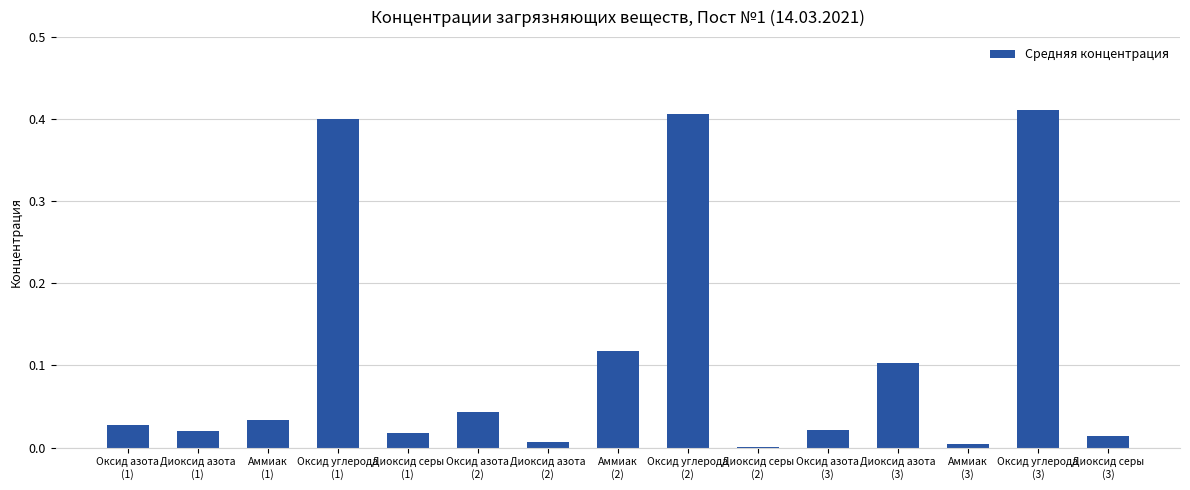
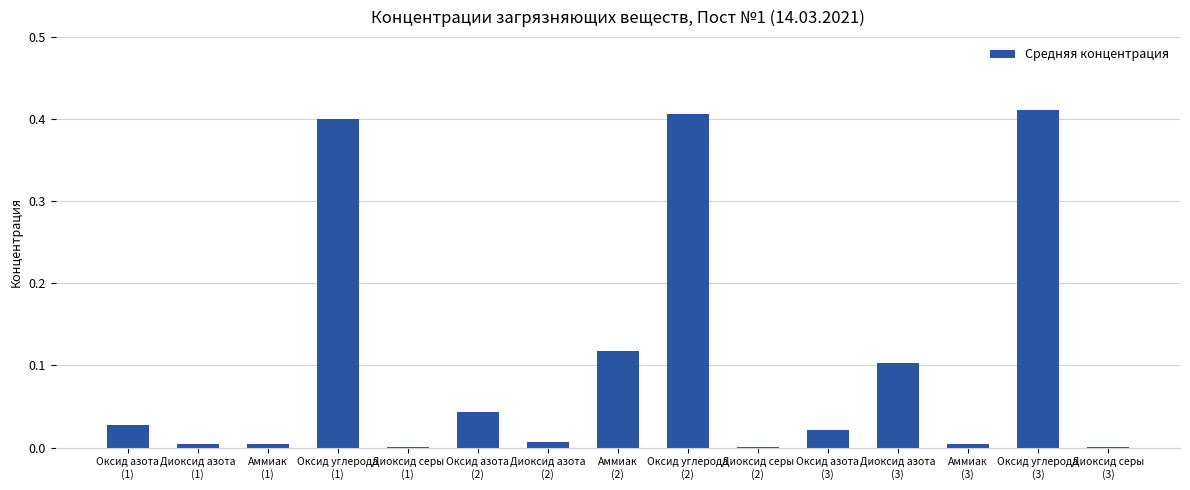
Диоксид азота (1): 0.02 -> 0.00
Аммиак (1): 0.03 -> 0.00
Диоксид серы (1): 0.02 -> 0.00
Диоксид серы (3): 0.01 -> 0.00
